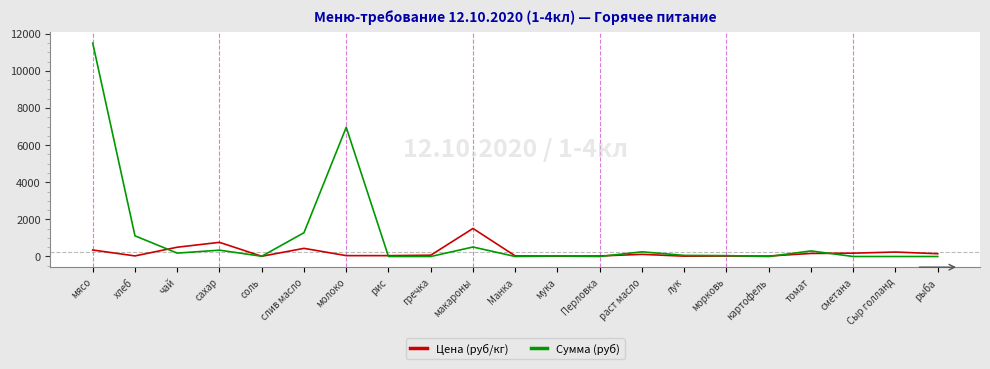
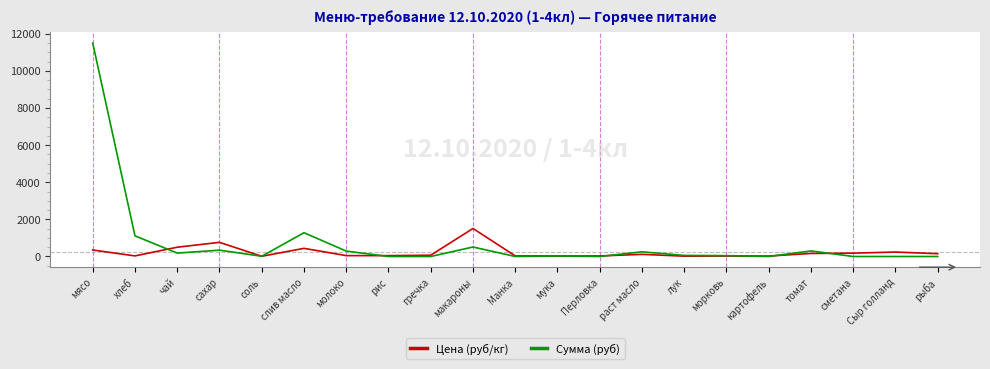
Сумма (руб), молоко: 7000 -> 300
